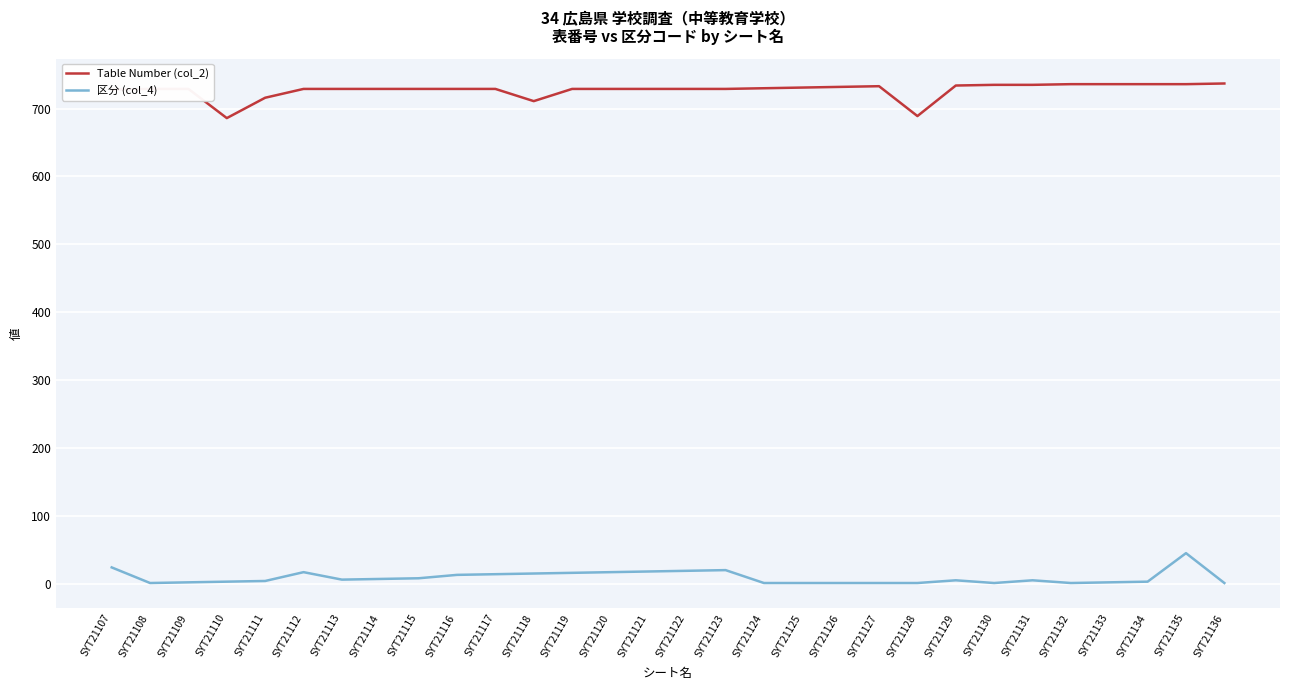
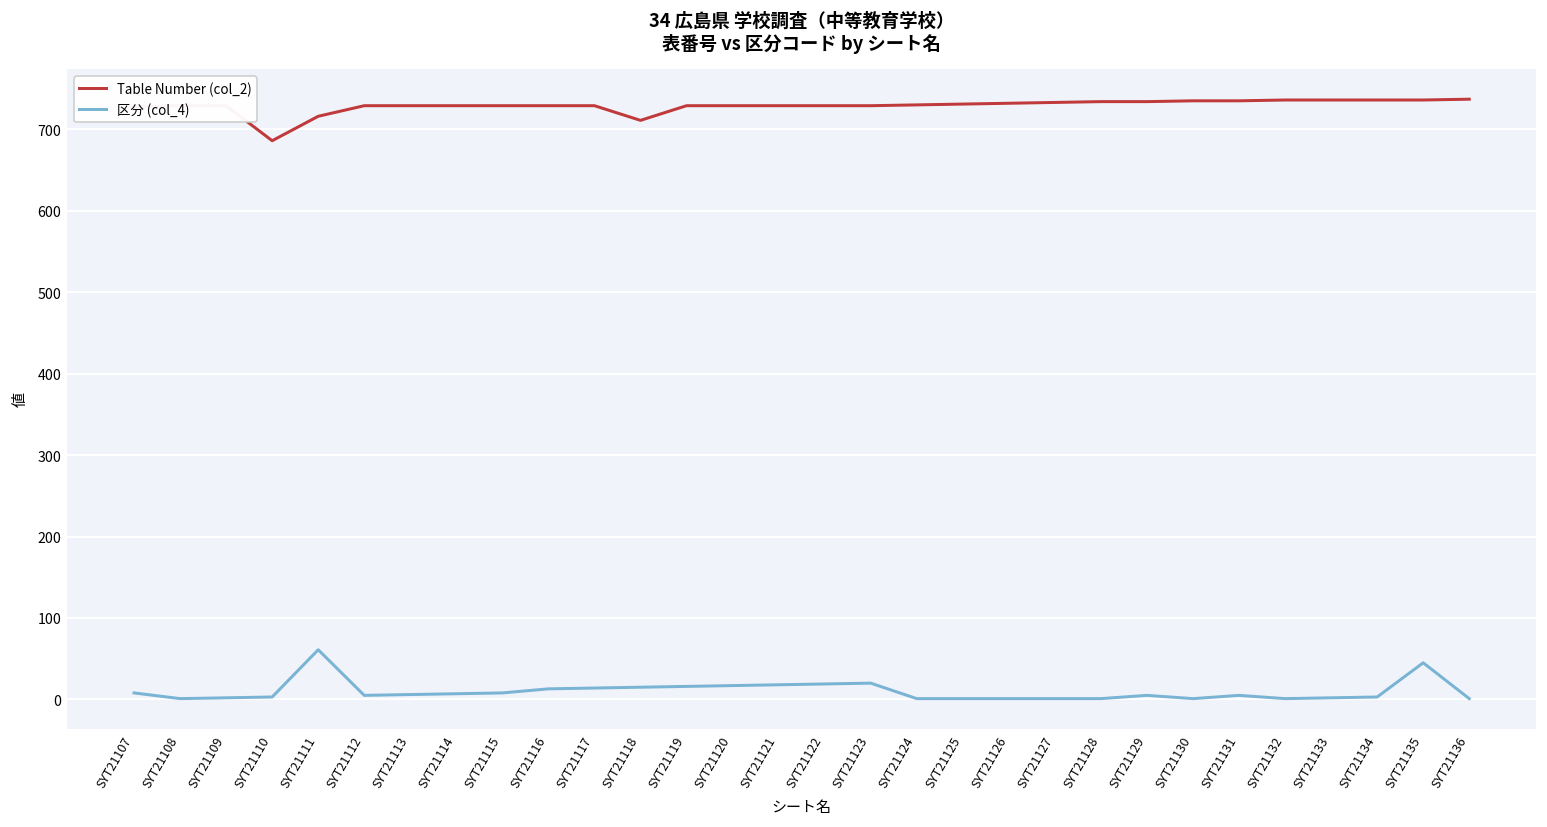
区分 (col_4), SYT21107: 20 -> 10
区分 (col_4), SYT21111: 0 -> 60
区分 (col_4), SYT21112: 20 -> 10
Table Number (col_2), SYT21128: 690 -> 730
